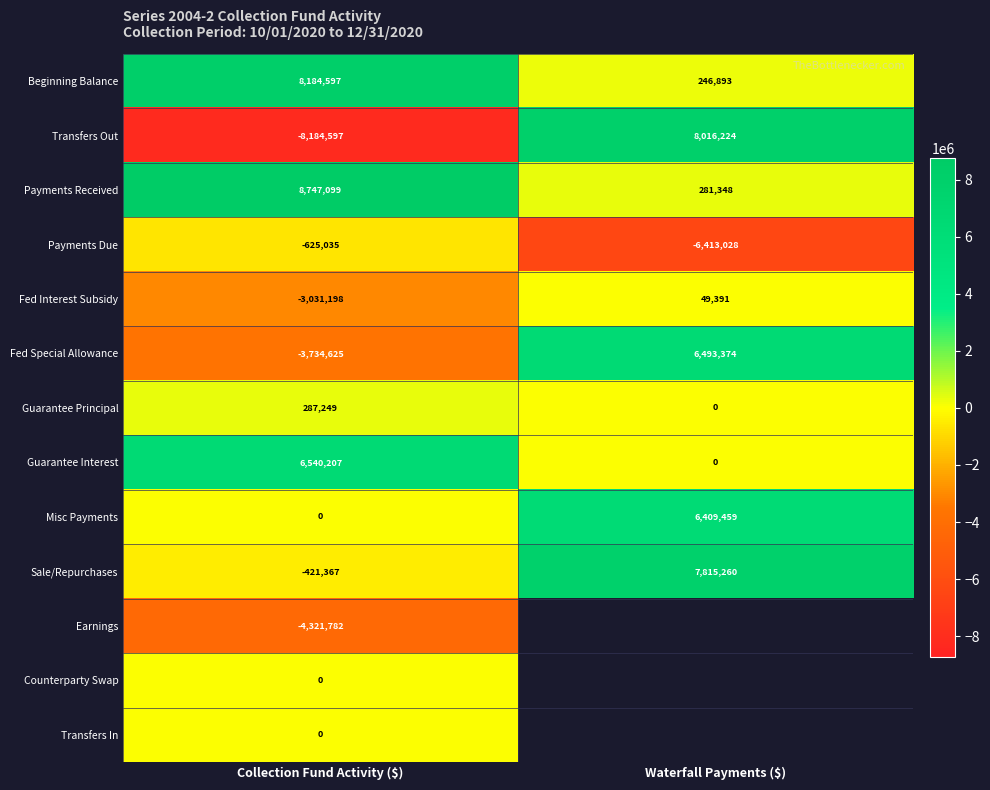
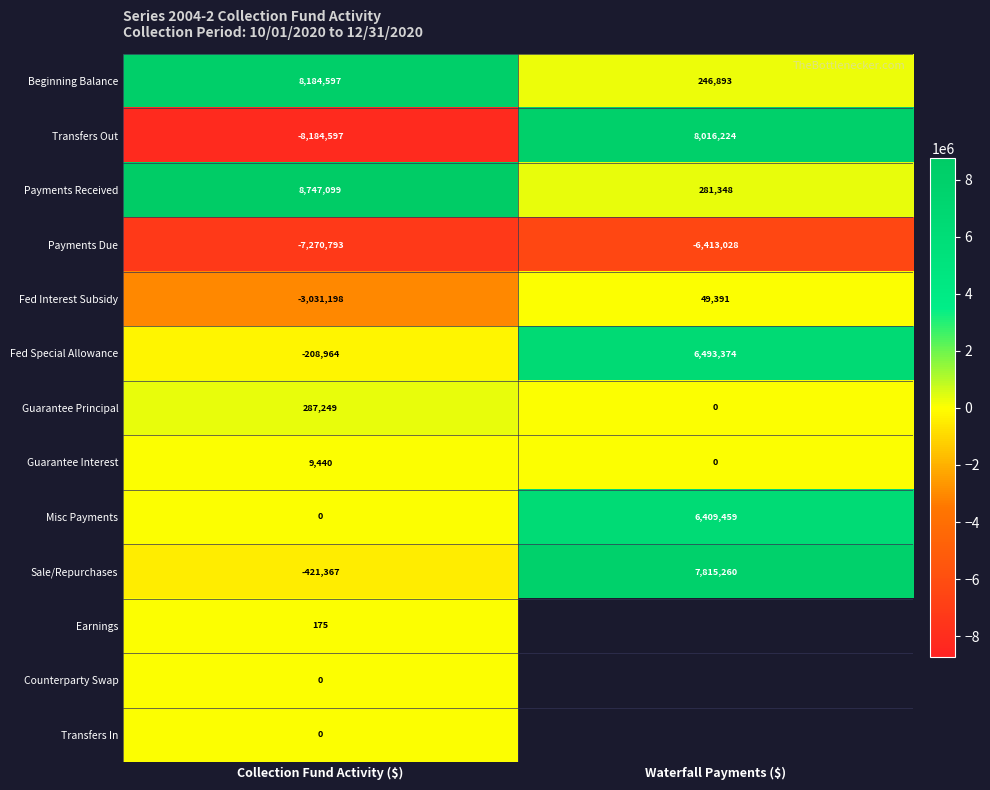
Payments Due, Collection Fund Activity ($): -625,035 -> -7,270,793
Fed Special Allowance, Collection Fund Activity ($): -3,734,625 -> -208,964
Guarantee Interest, Collection Fund Activity ($): 6,540,207 -> 9,440
Earnings, Collection Fund Activity ($): -4,321,782 -> 175
